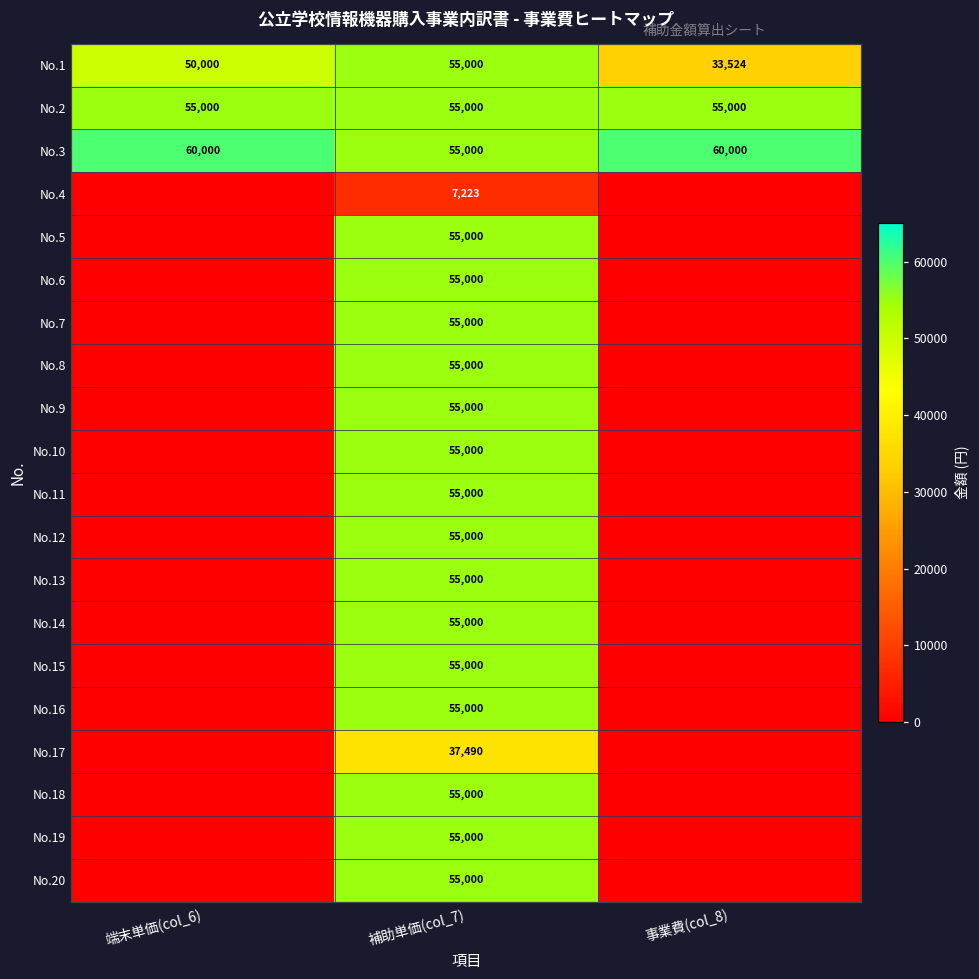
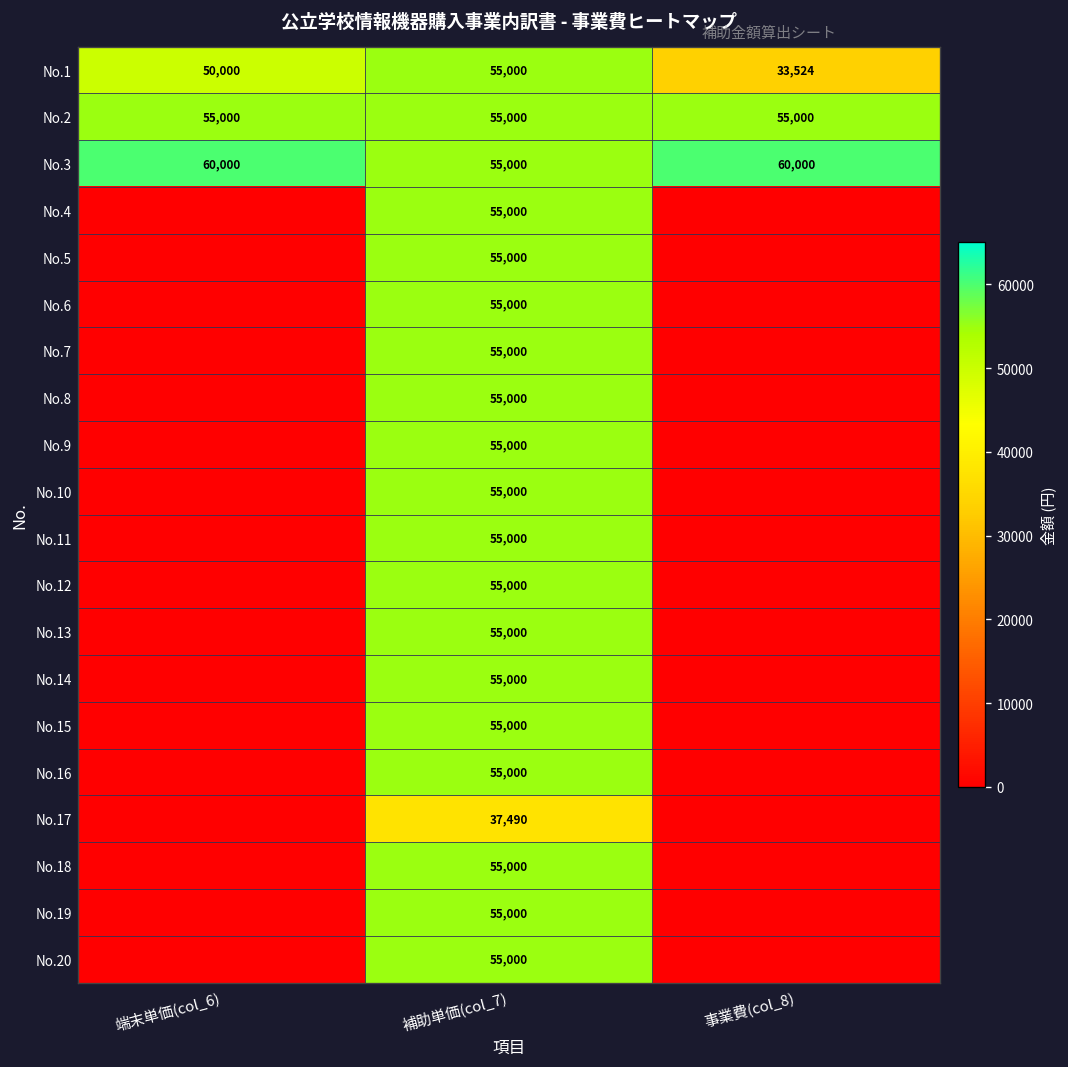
No.4, 補助単価(col_7): 7,223 -> 55,000
